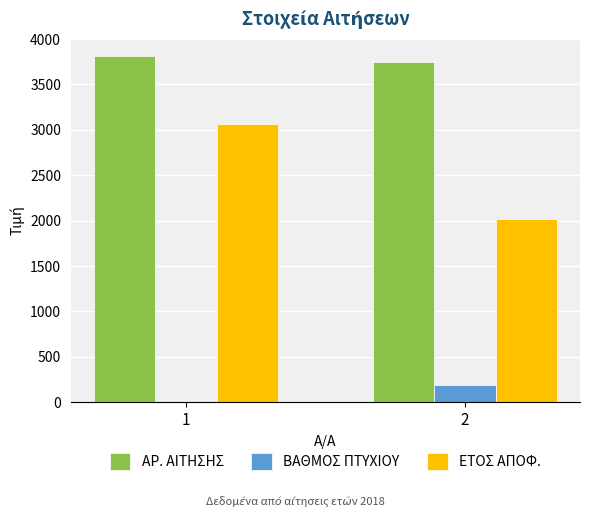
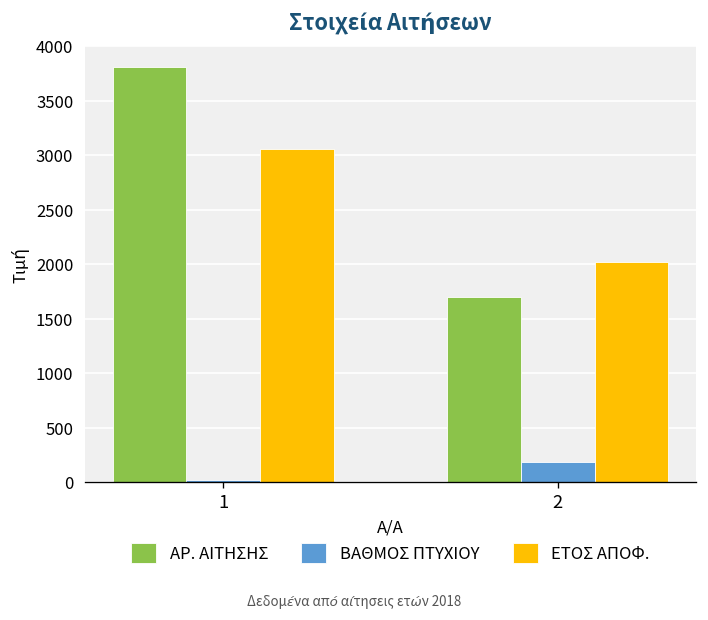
ΑΡ. ΑΙΤΗΣΗΣ, 2: 3700 -> 1700
